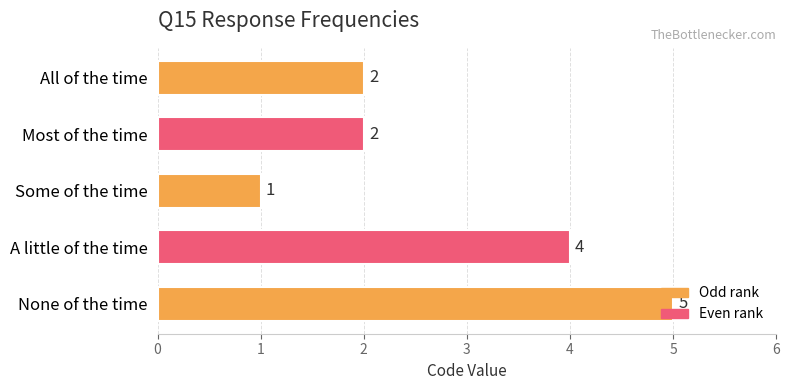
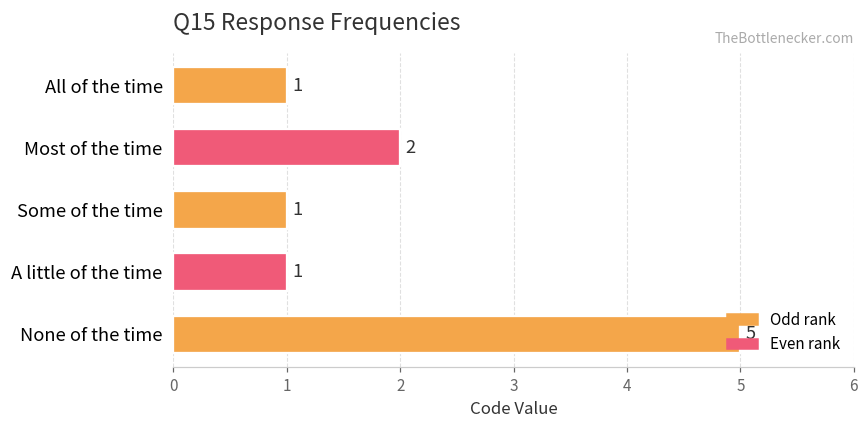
All of the time: 2 -> 1
A little of the time: 4 -> 1
